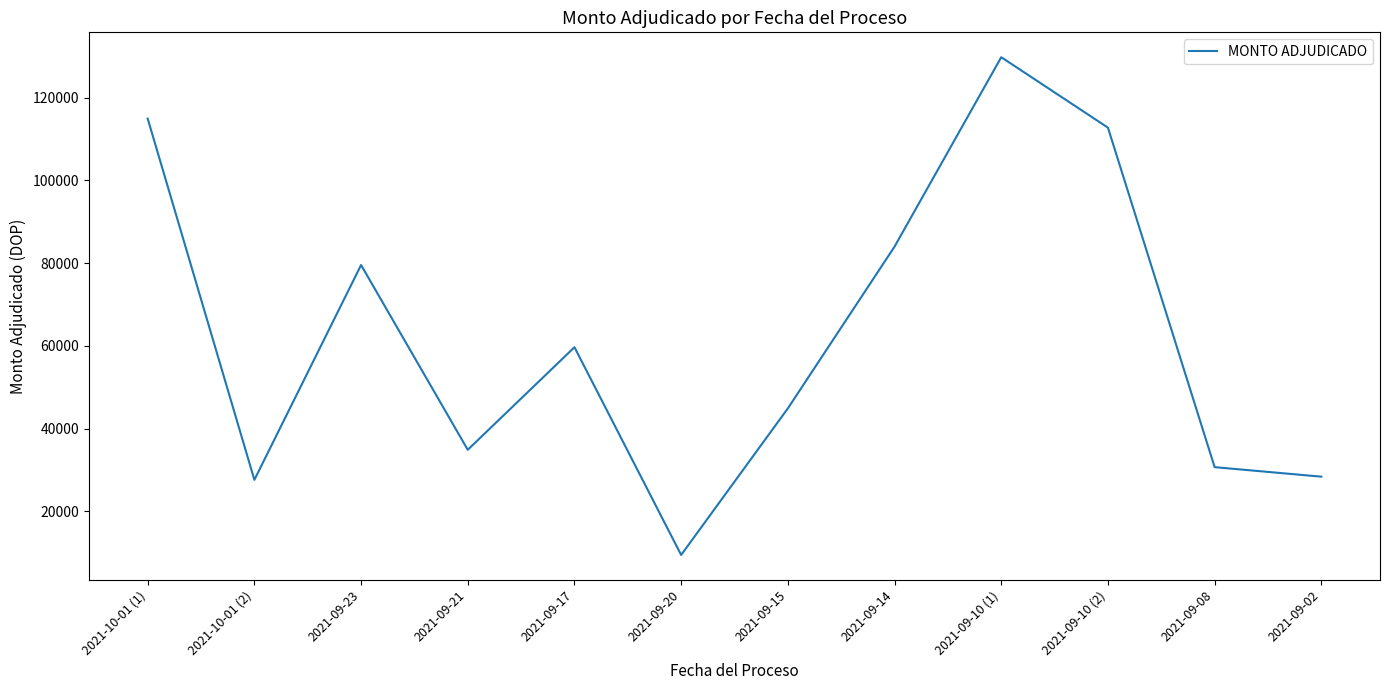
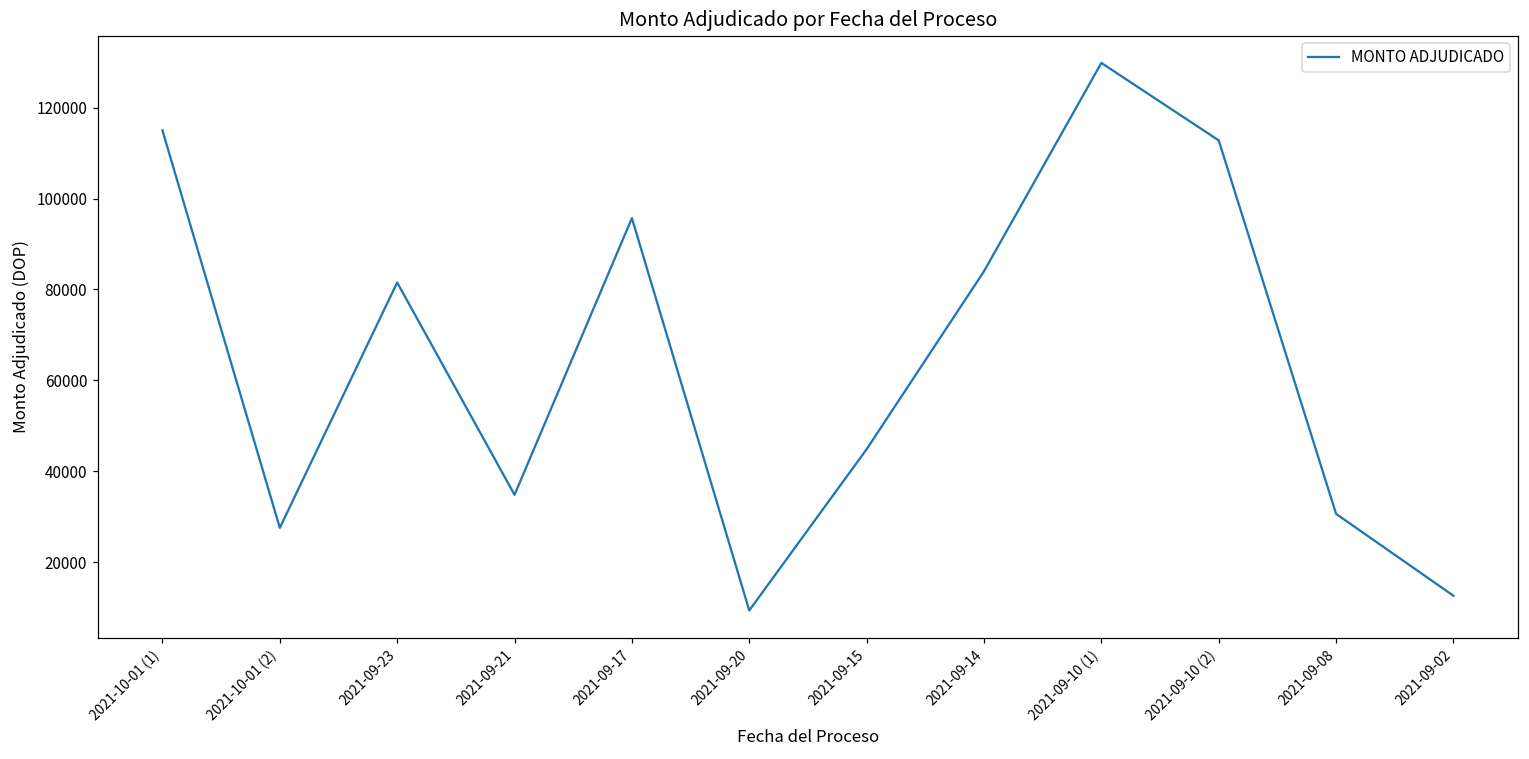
2021-09-23: 80000 -> 82000
2021-09-17: 60000 -> 96000
2021-09-02: 28000 -> 13000
